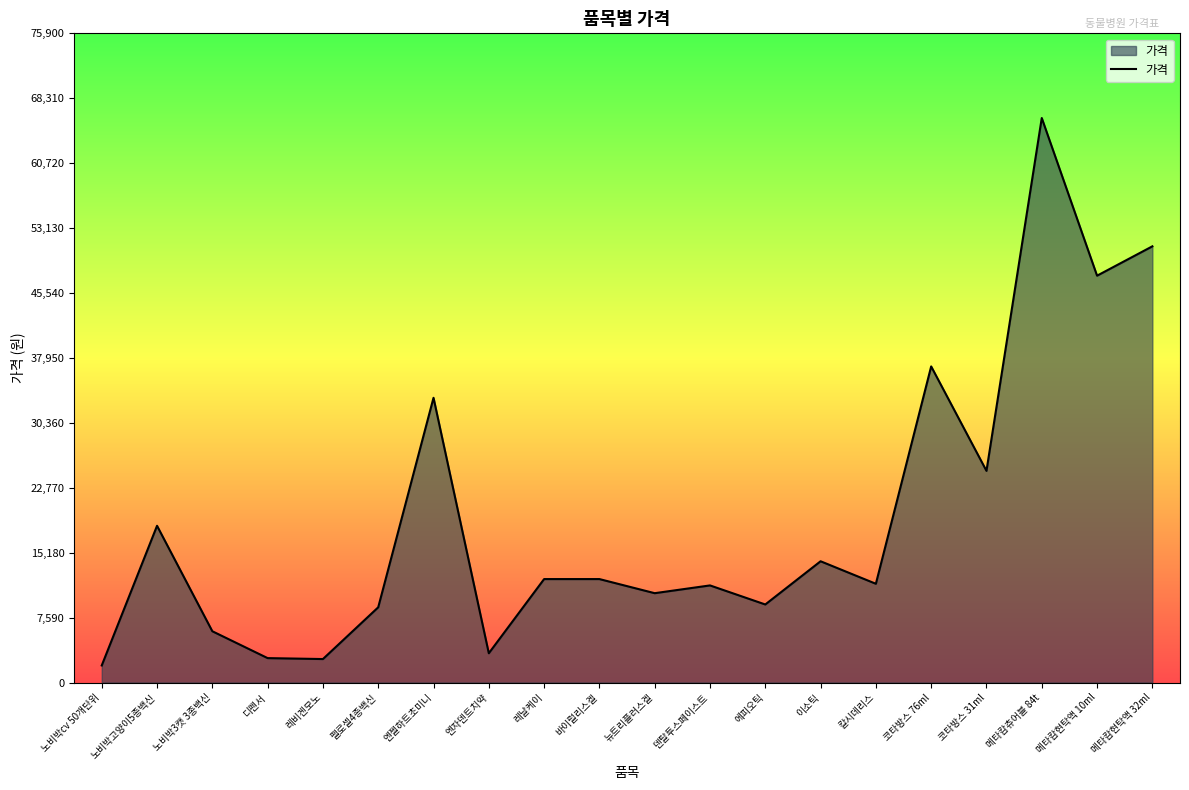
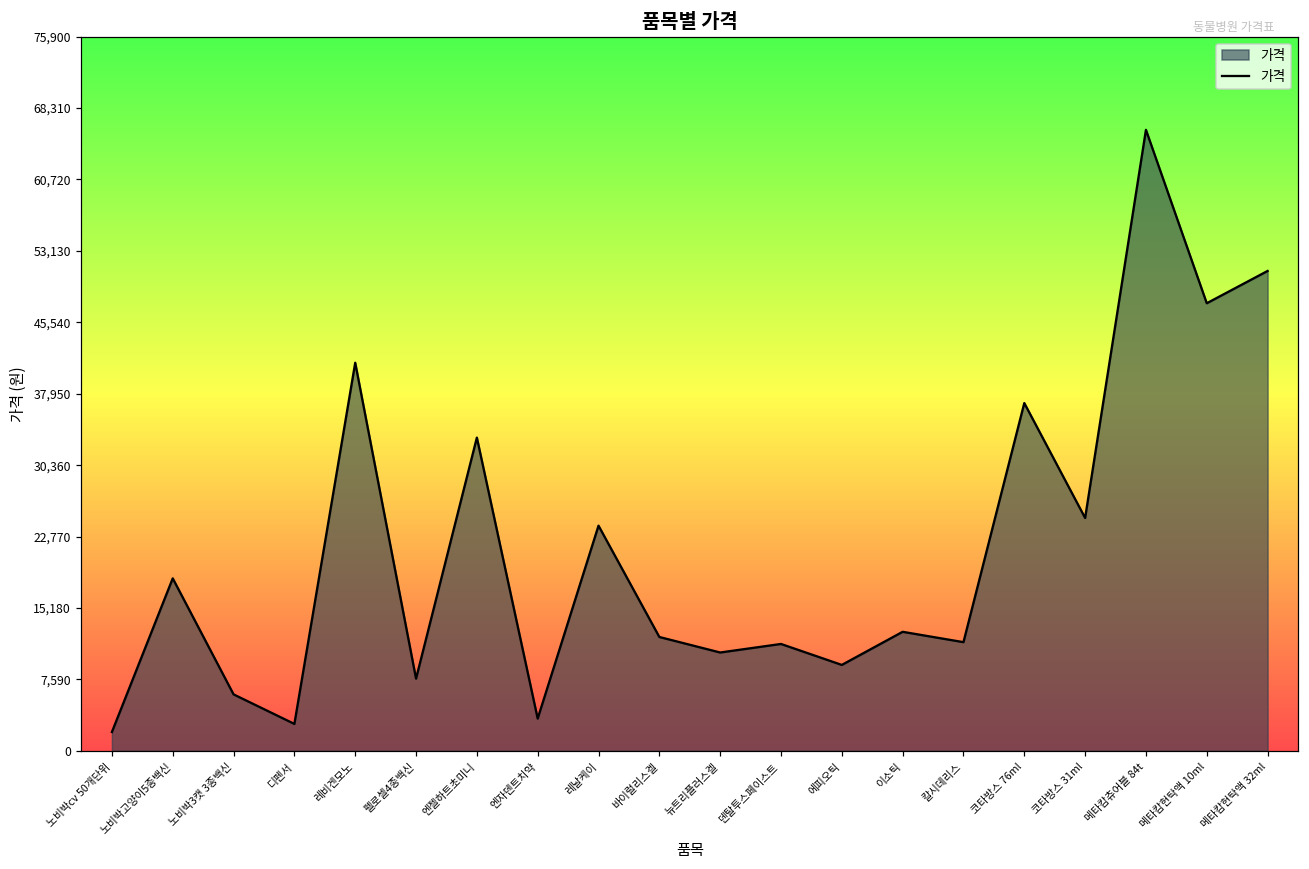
레비겐모노: 3,000 -> 41,000
펠로셀4종백신: 9,000 -> 8,000
레날케이: 12,000 -> 24,000
이소틱: 14,000 -> 13,000
